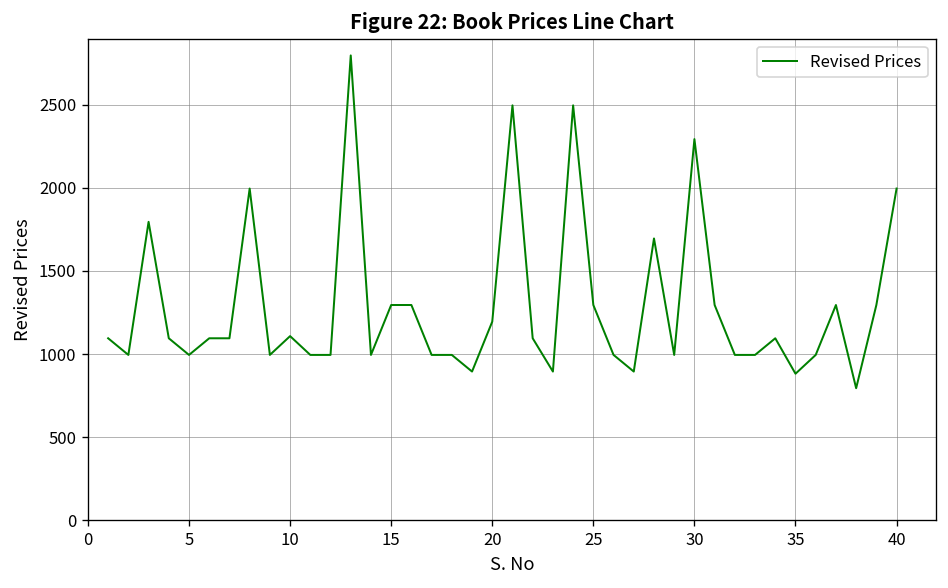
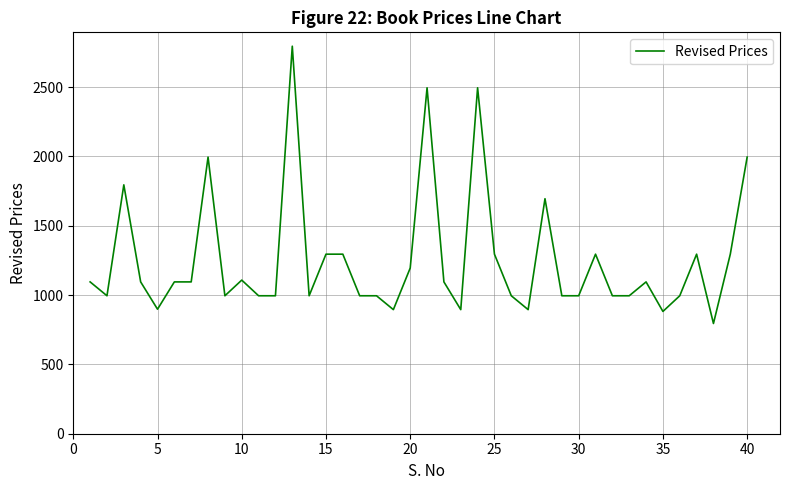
5: 1000 -> 900
30: 2290 -> 1000
